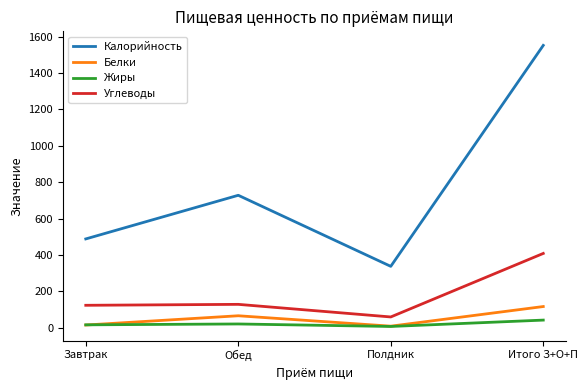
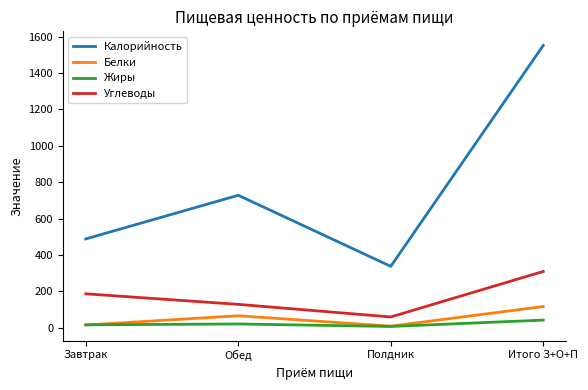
Углеводы, Завтрак: 120 -> 190
Углеводы, Итого З+О+П: 410 -> 310
